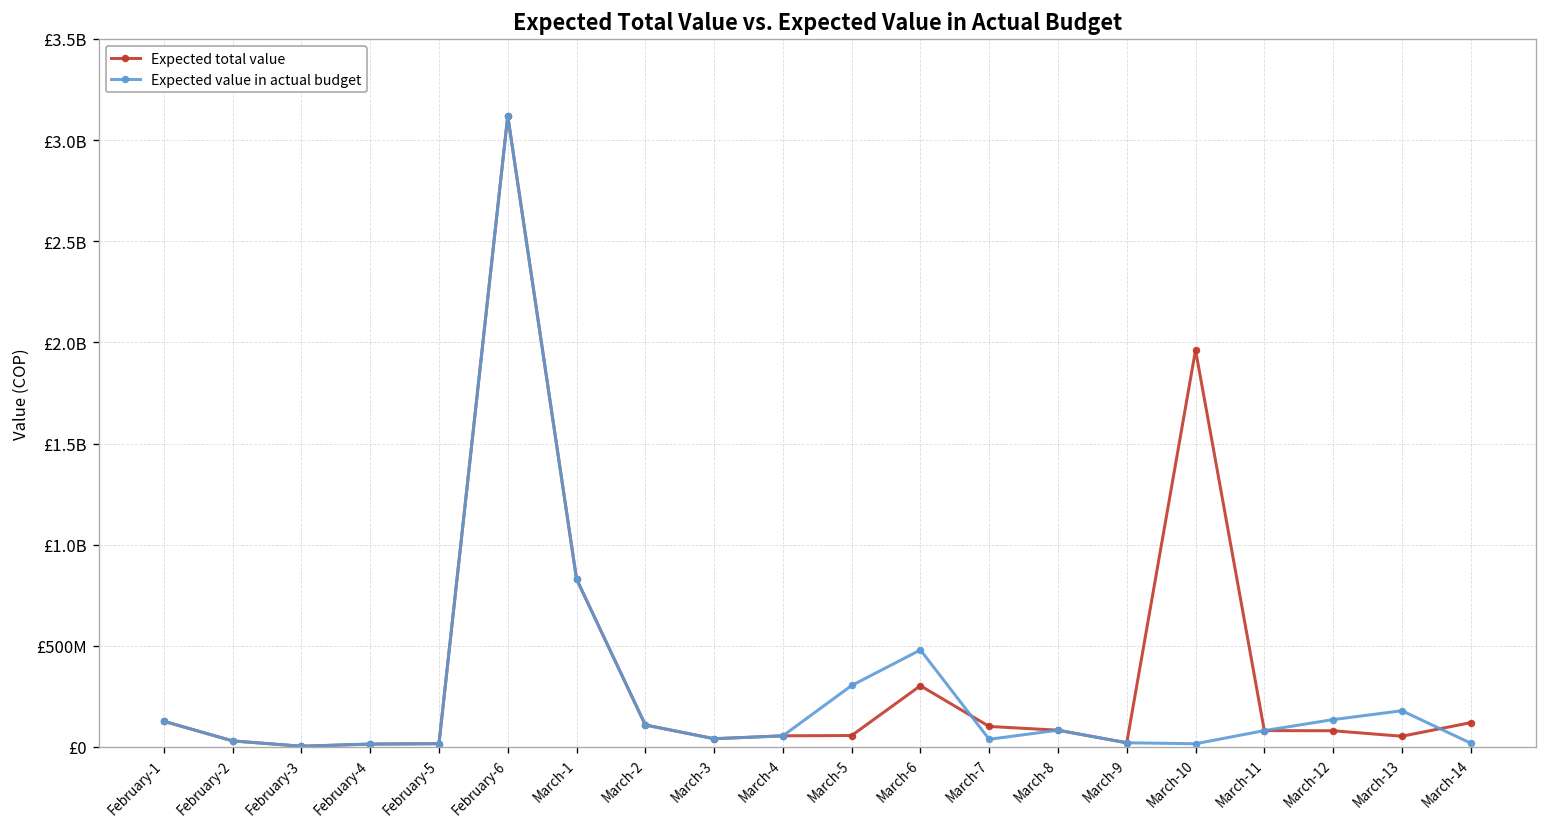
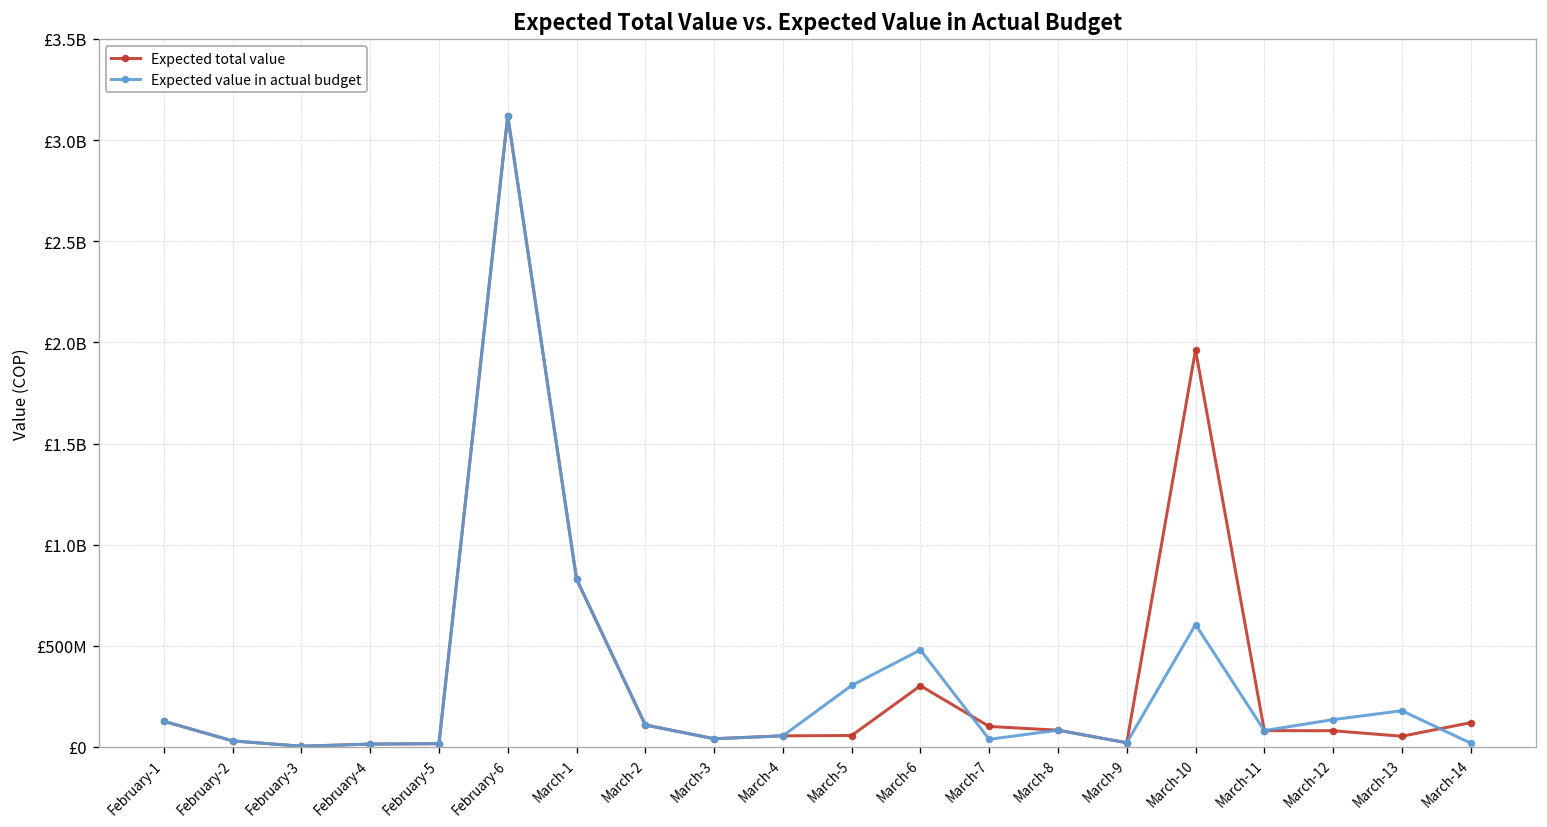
Expected value in actual budget, March-10: £20000000 -> £610000000
